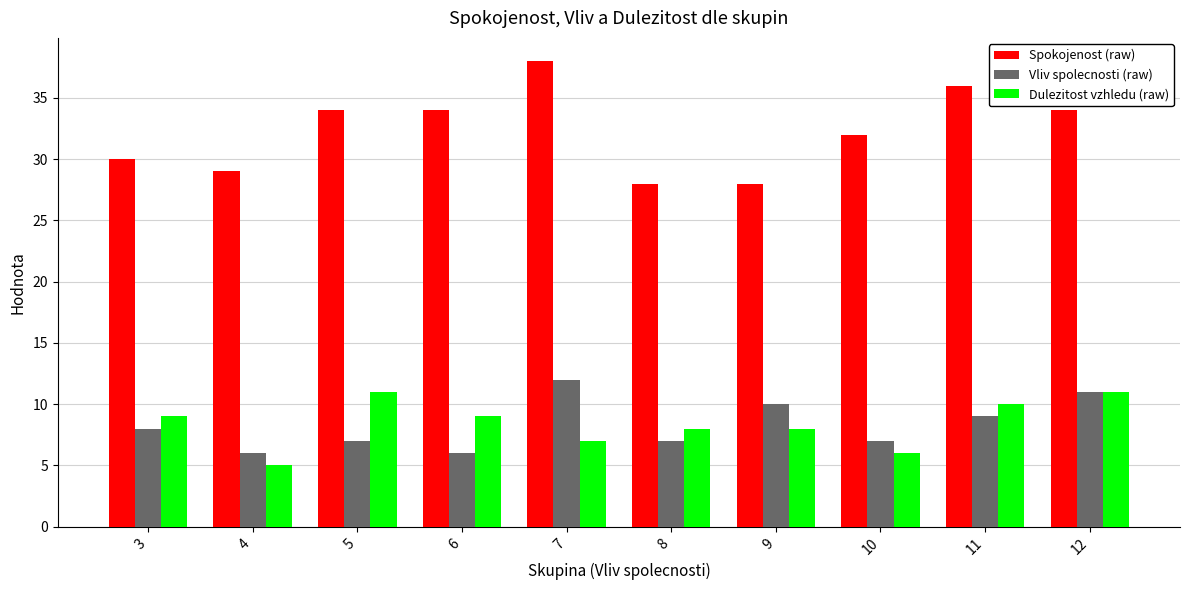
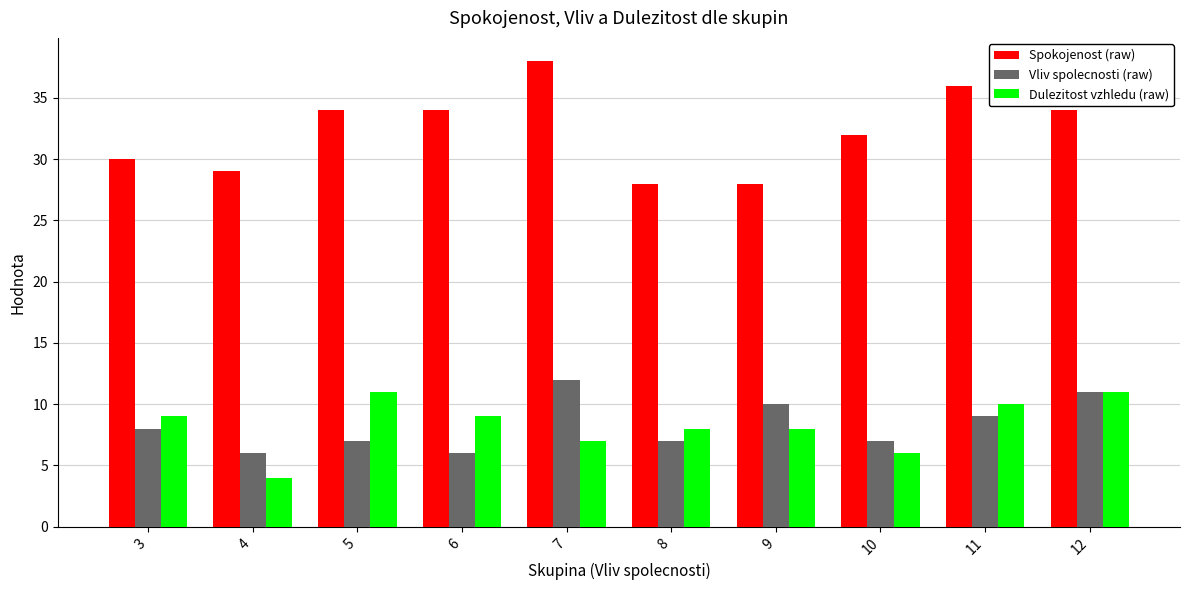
Dulezitost vzhledu (raw), 4: 5 -> 4
